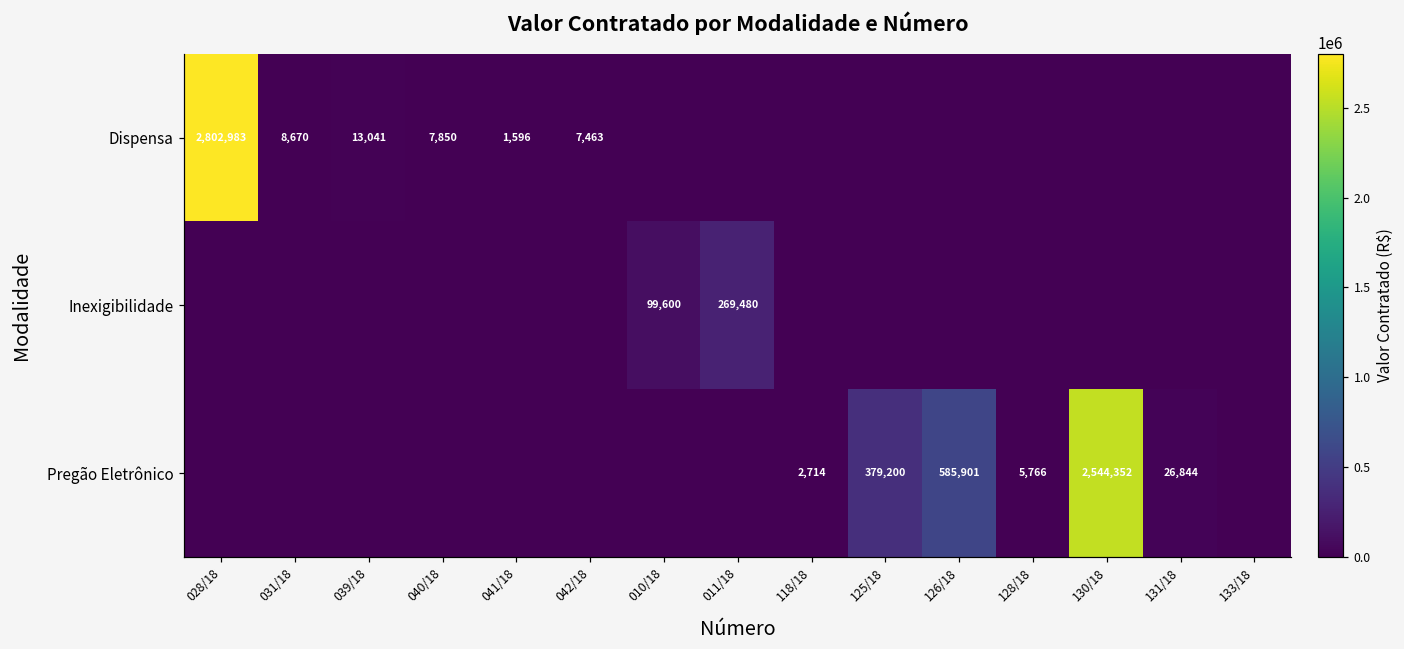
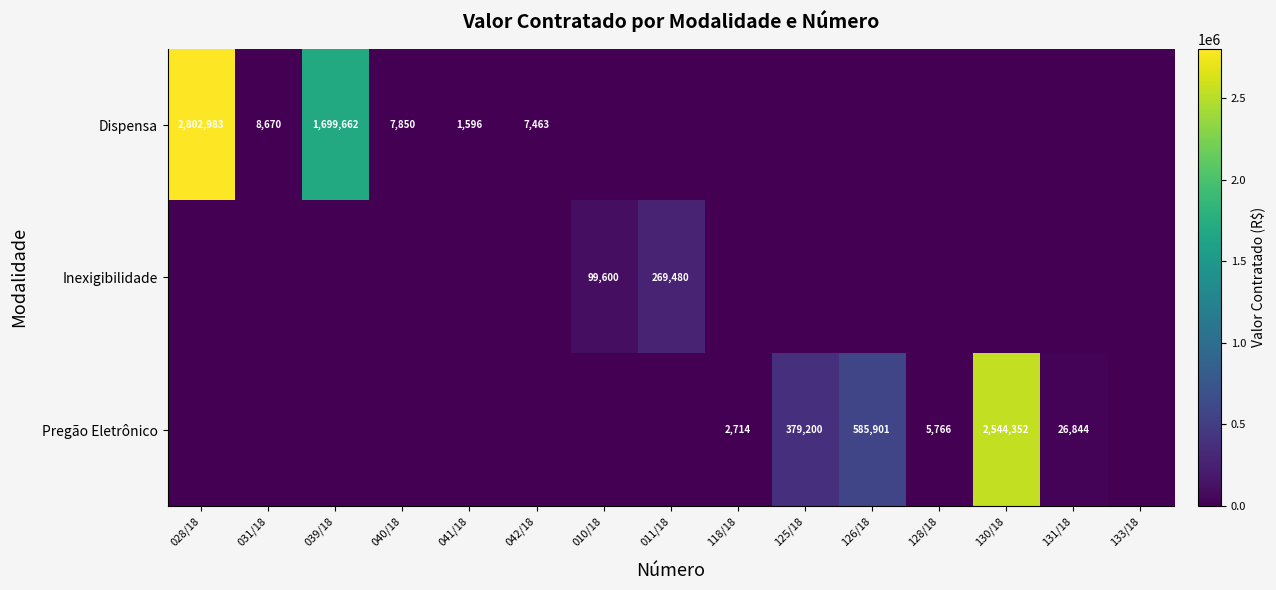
Dispensa, 039/18: 13,041 -> 1,699,662
